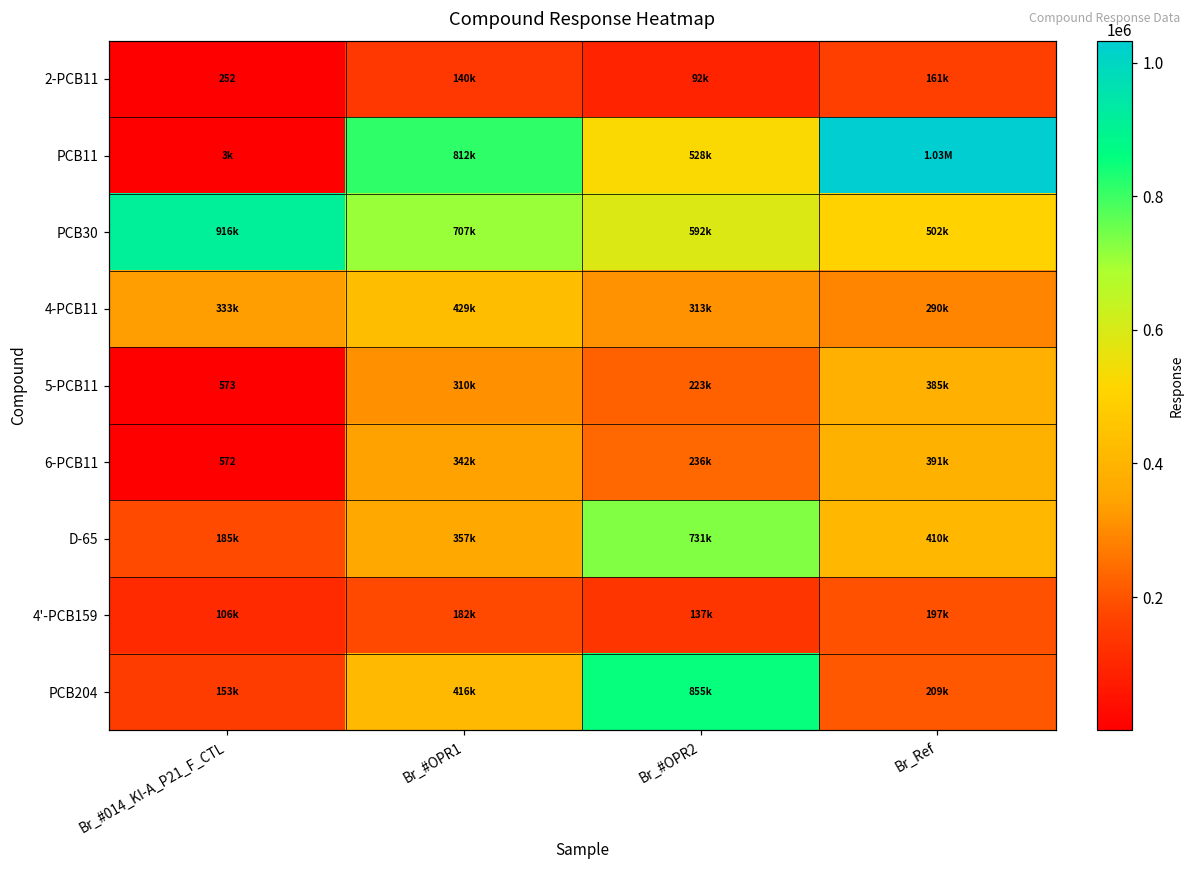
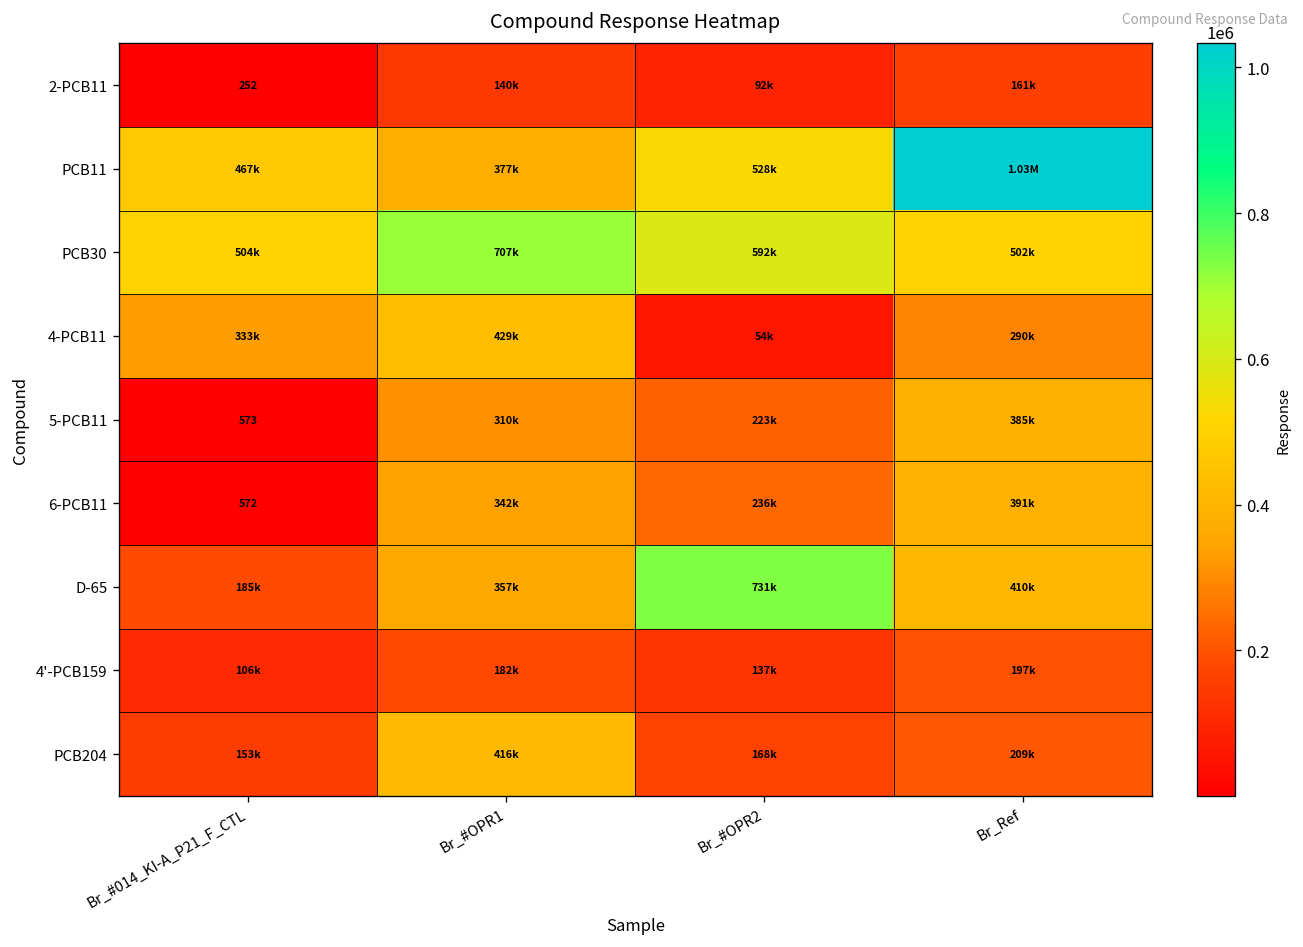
PCB11, Br_#014_KI-A_P21_F_CTL: 3k -> 467k
PCB11, Br_#OPR1: 812k -> 377k
PCB30, Br_#014_KI-A_P21_F_CTL: 916k -> 504k
4-PCB11, Br_#OPR2: 313k -> 54k
PCB204, Br_#OPR2: 855k -> 168k
